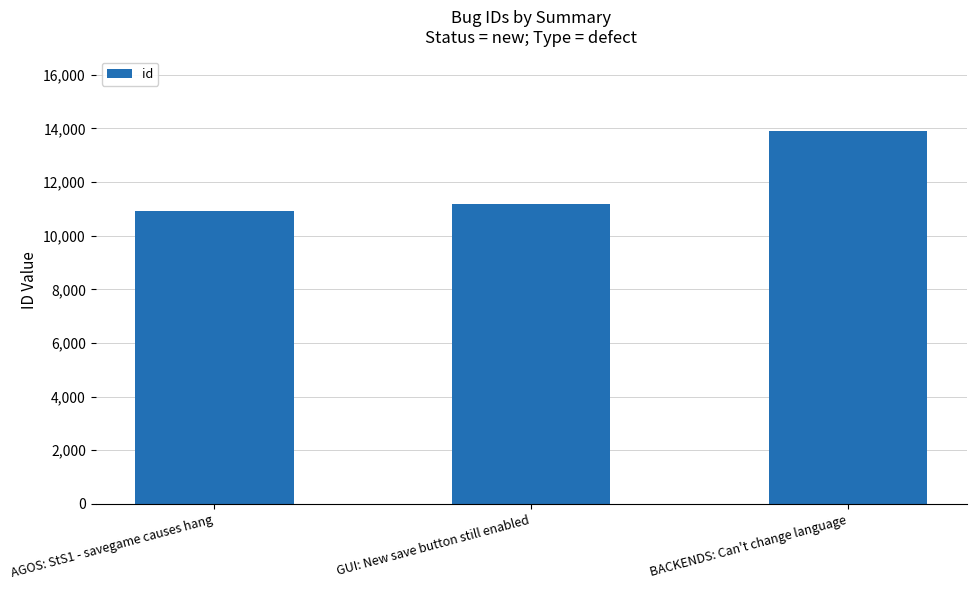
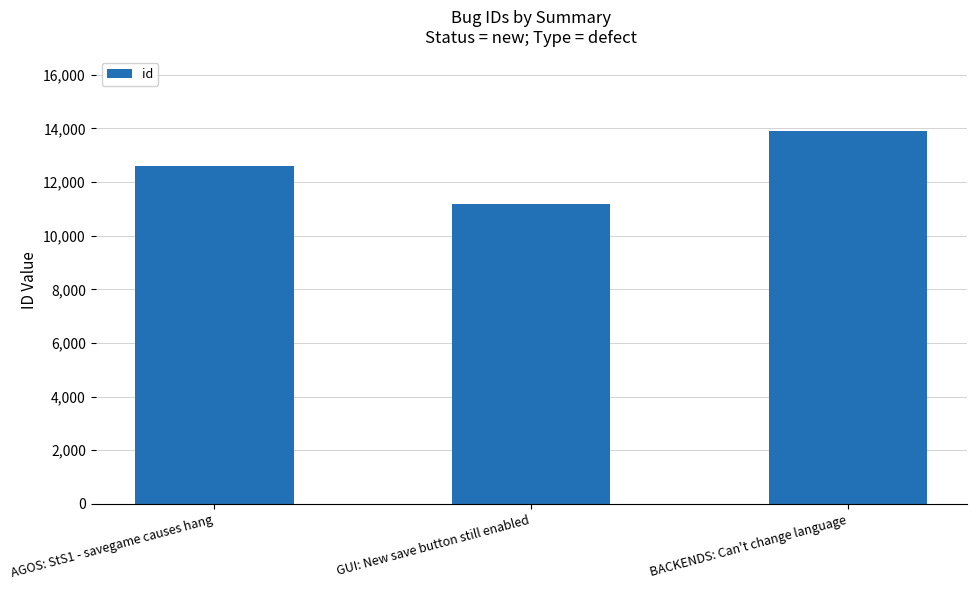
AGOS: StS1 - savegame causes hang: 10,900 -> 12,600
